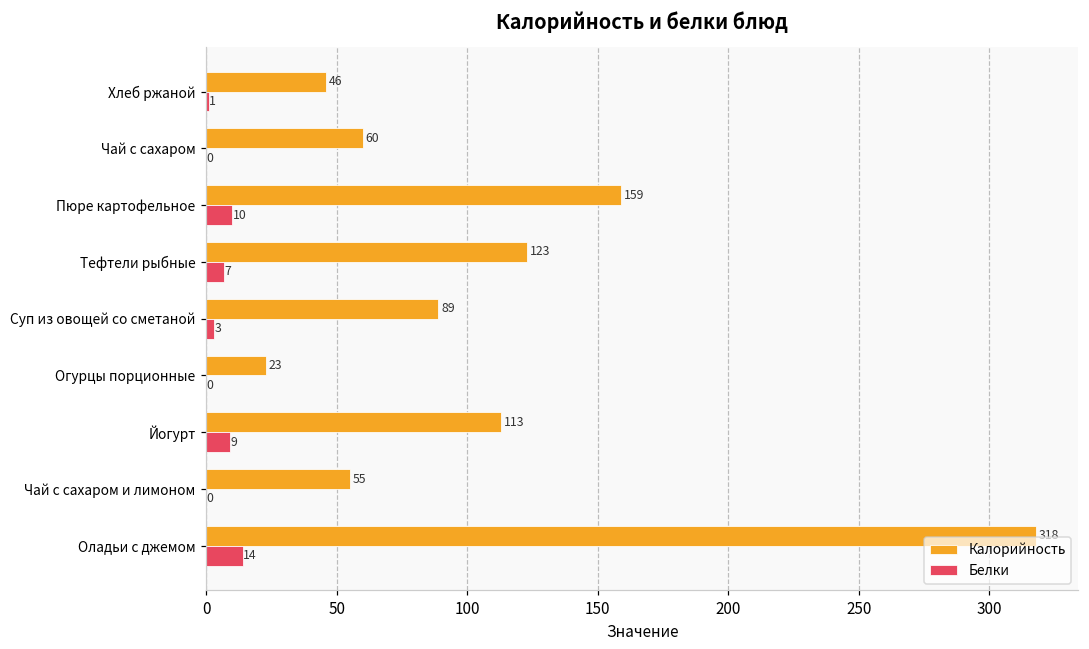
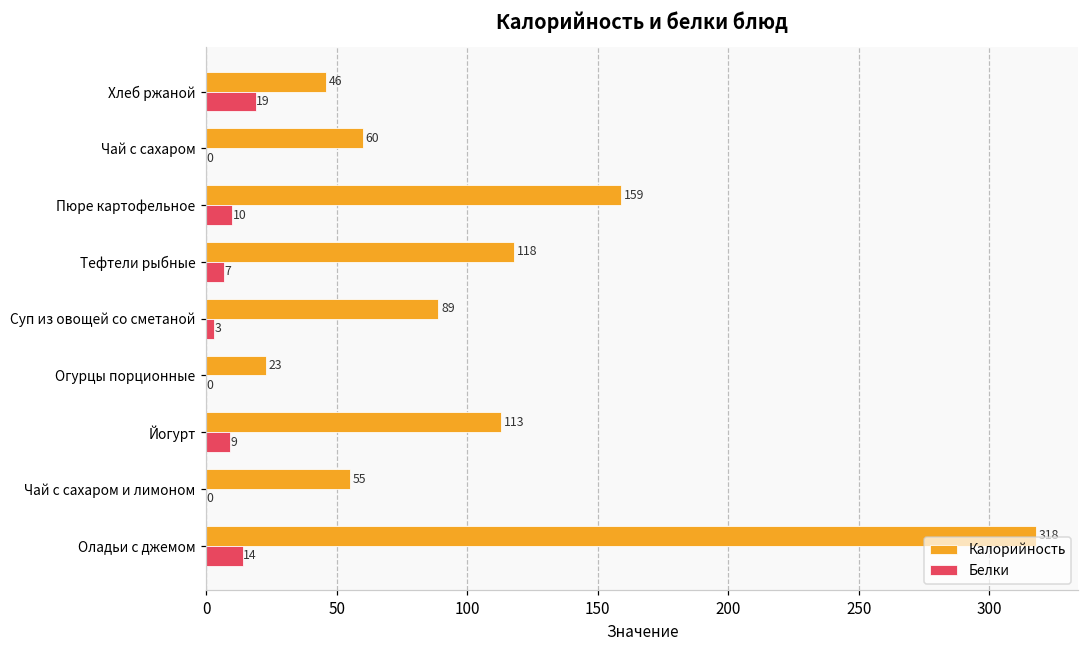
Белки, Хлеб ржаной: 1 -> 19
Калорийность, Тефтели рыбные: 123 -> 118
